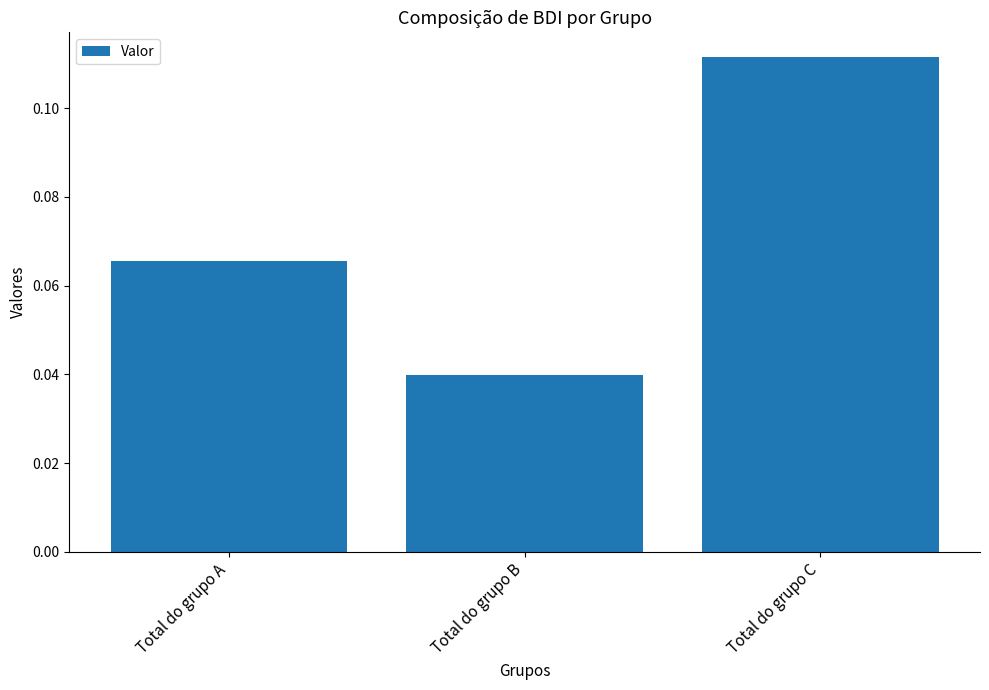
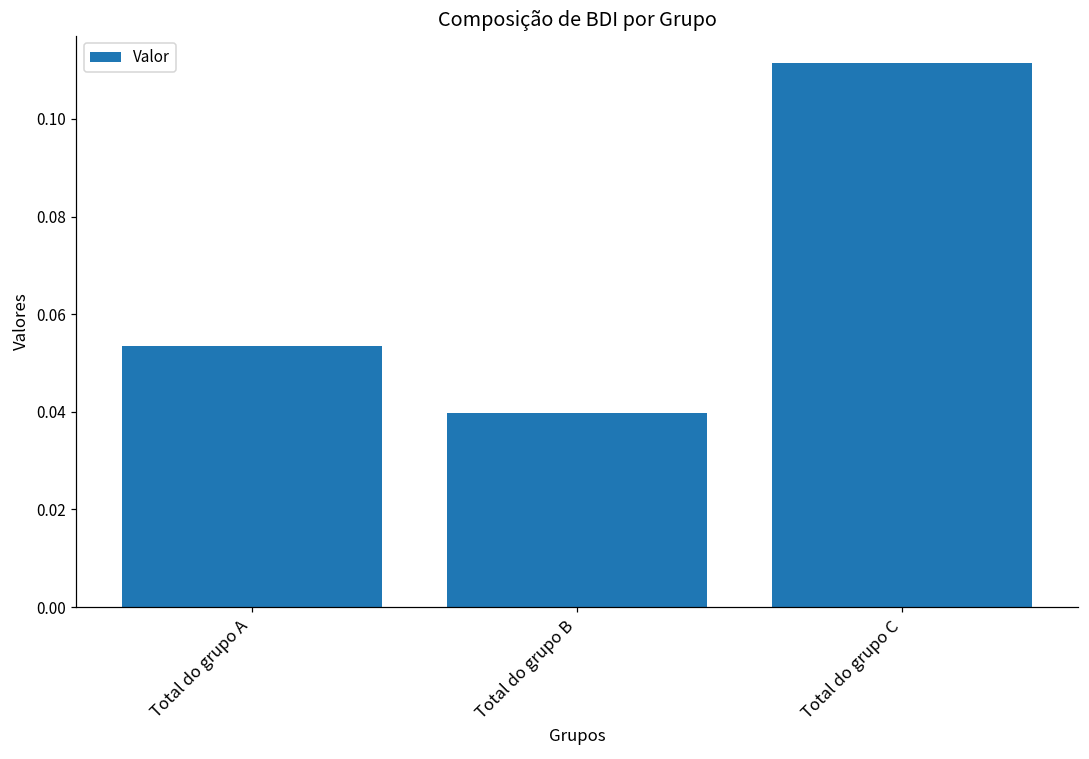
Total do grupo A: 0.066 -> 0.054
